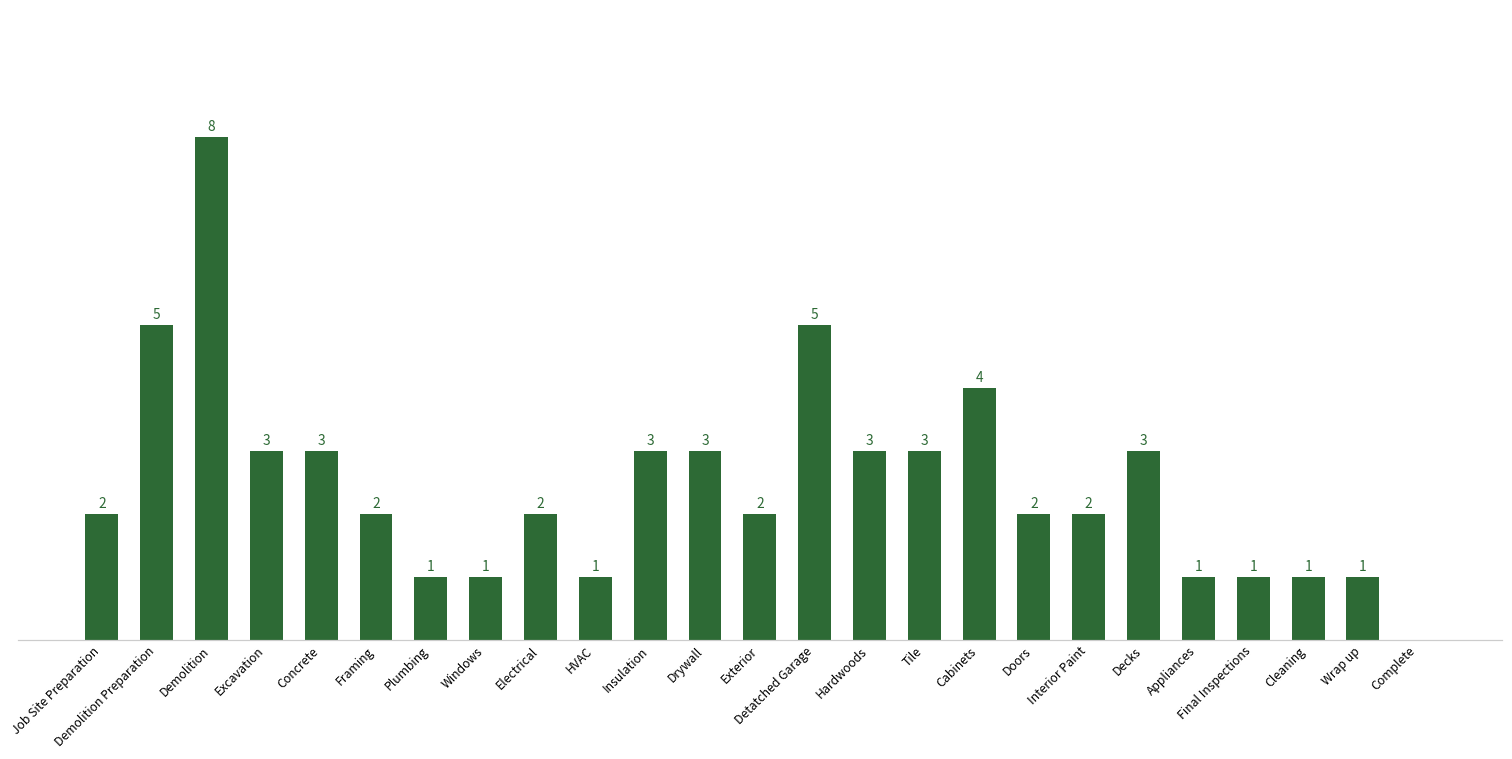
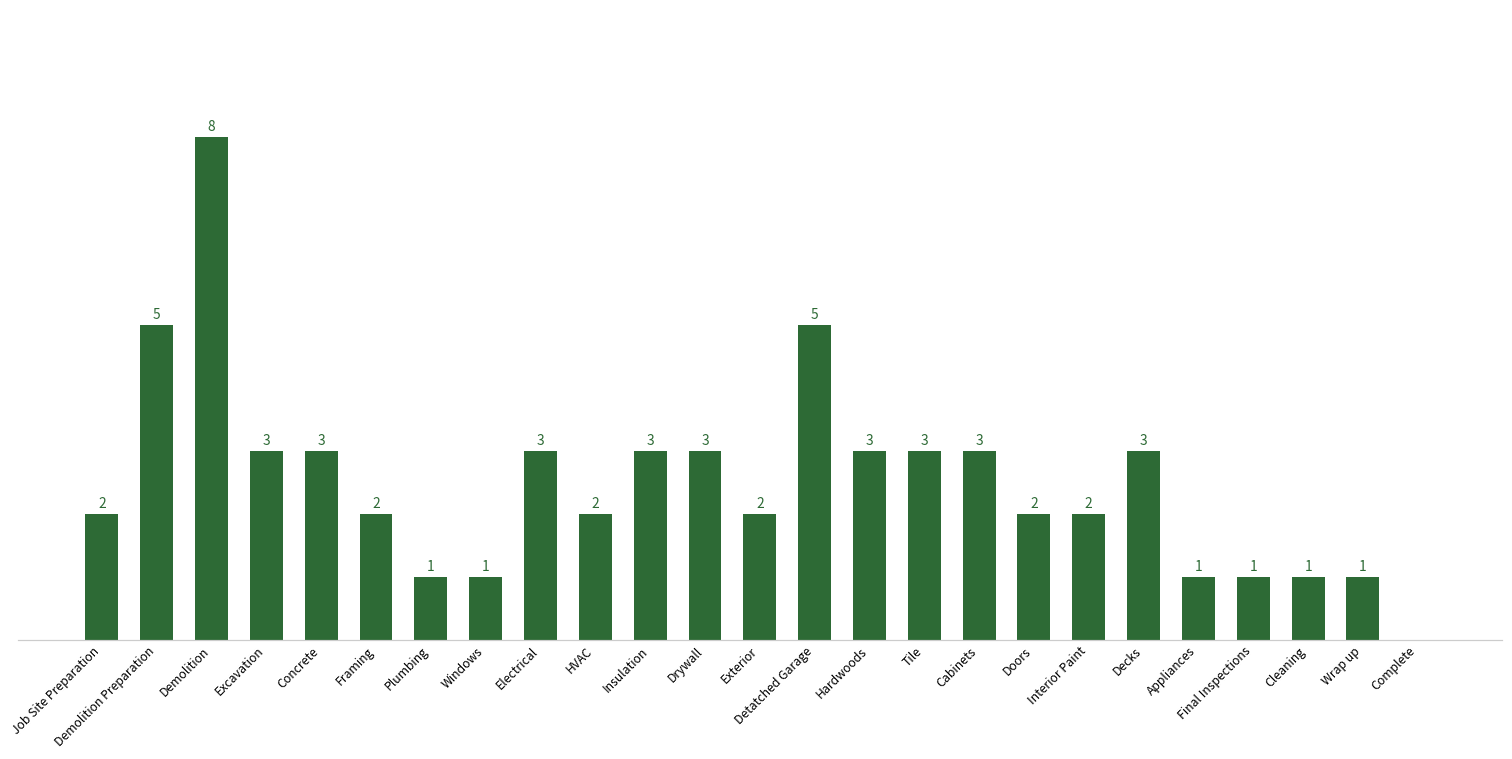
Electrical: 2 -> 3
HVAC: 1 -> 2
Cabinets: 4 -> 3
